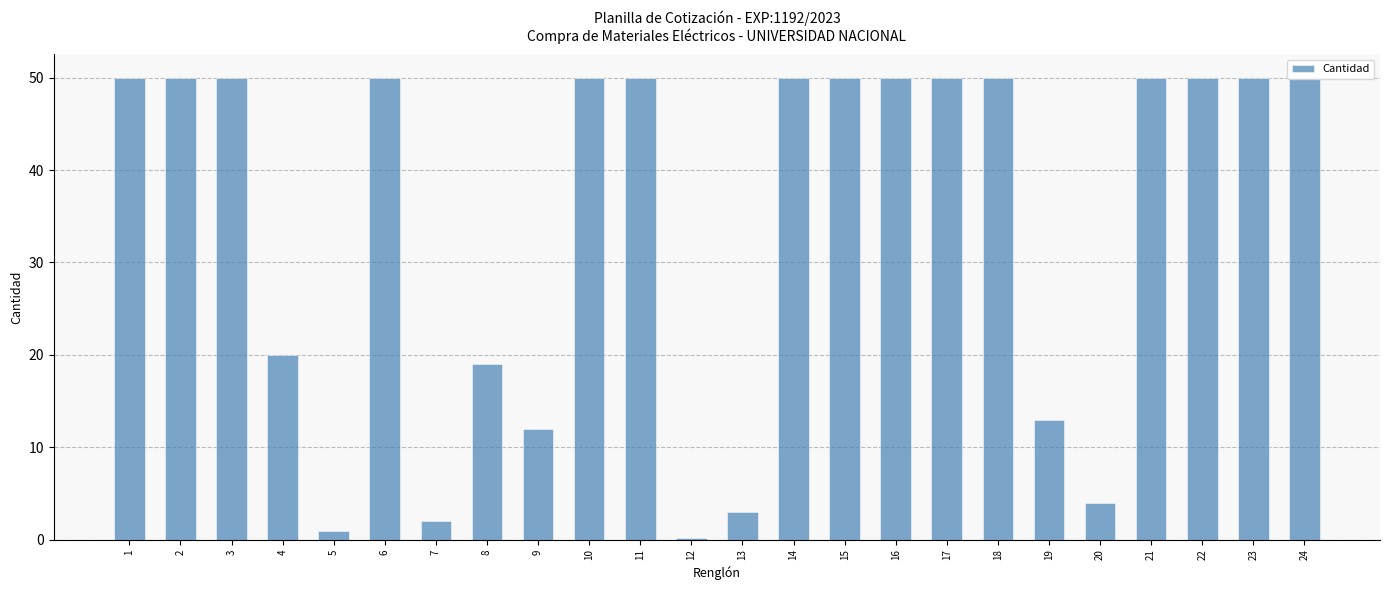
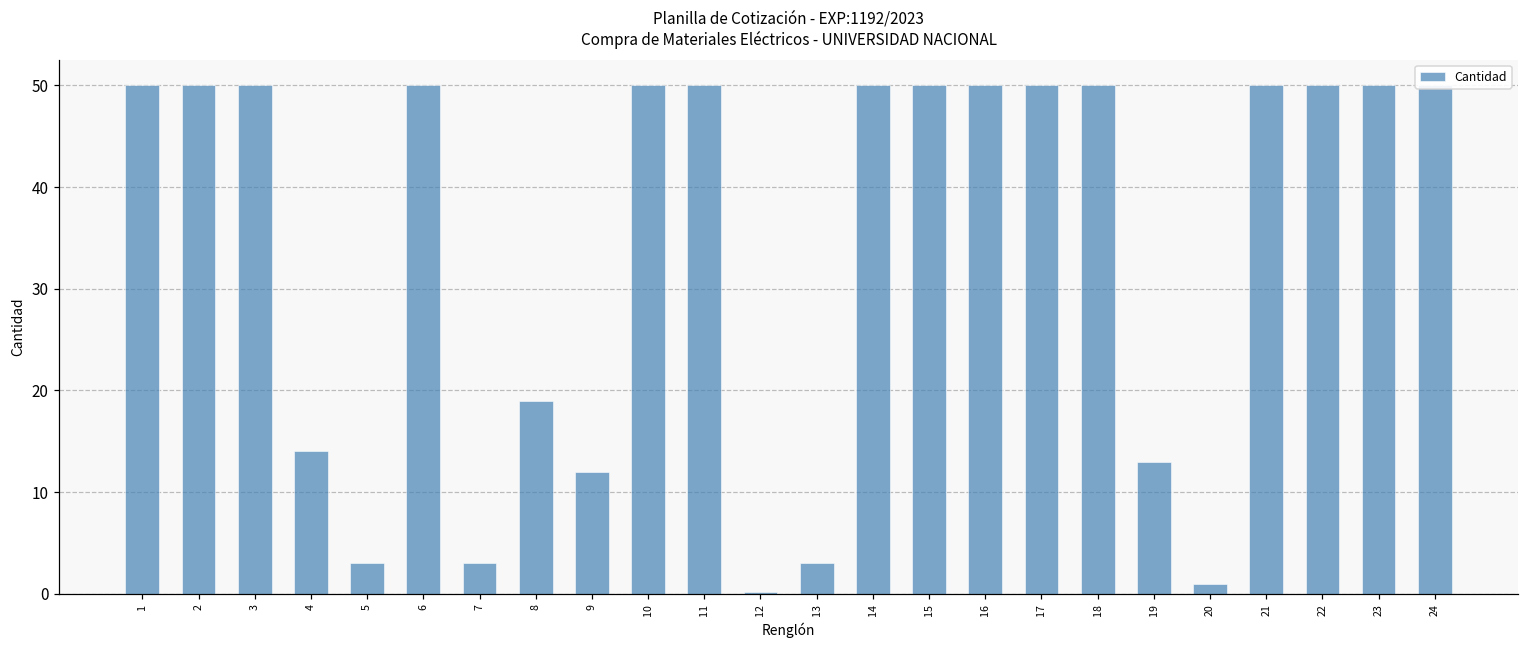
4: 20 -> 14
5: 1 -> 3
7: 2 -> 3
20: 4 -> 1
